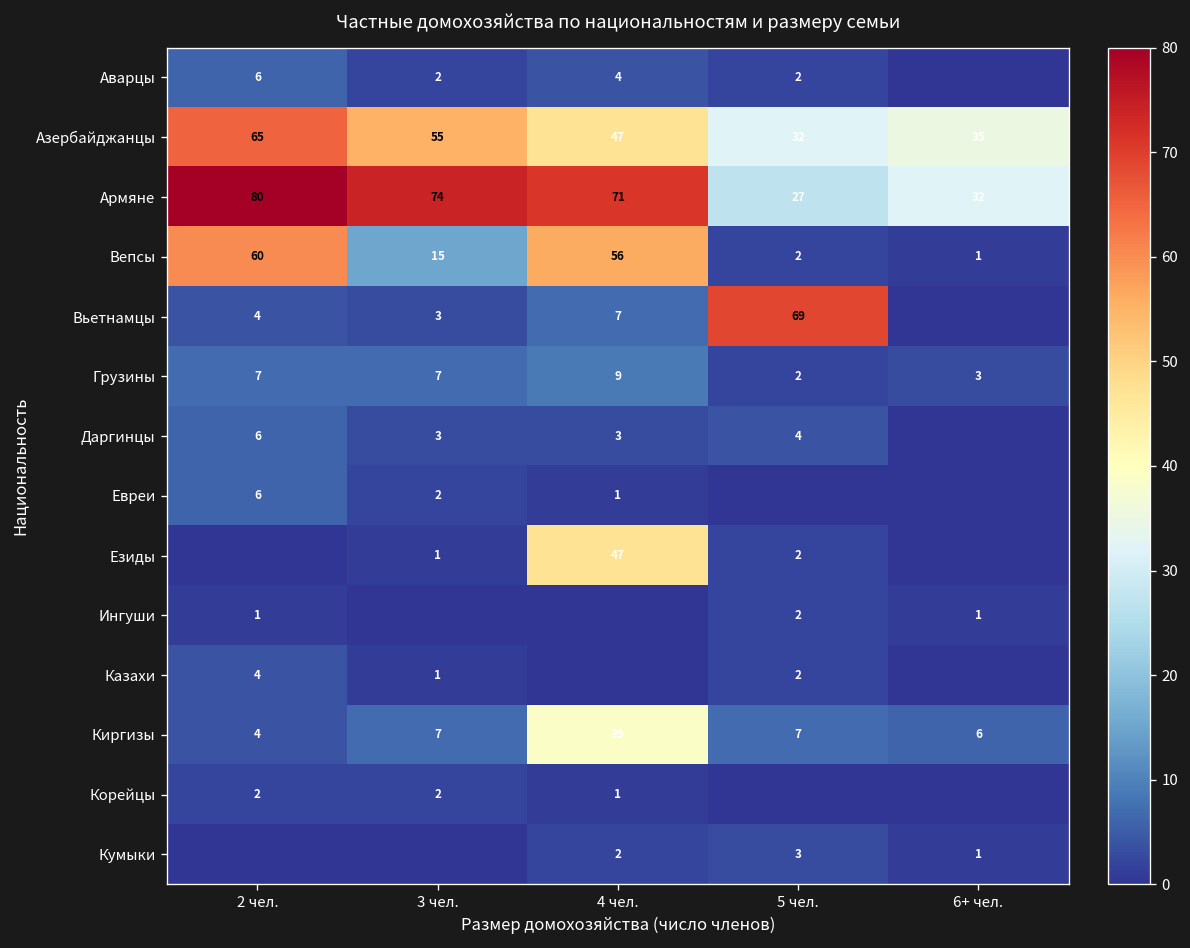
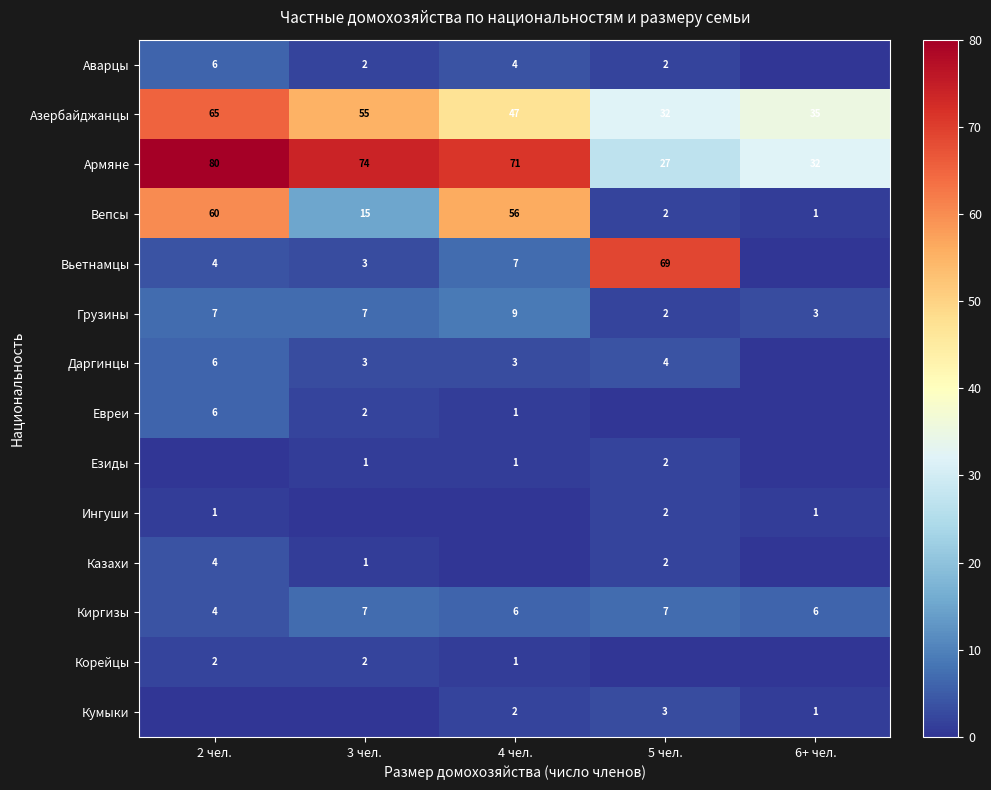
Езиды, 4 чел.: 47 -> 1
Киргизы, 4 чел.: 39 -> 6
